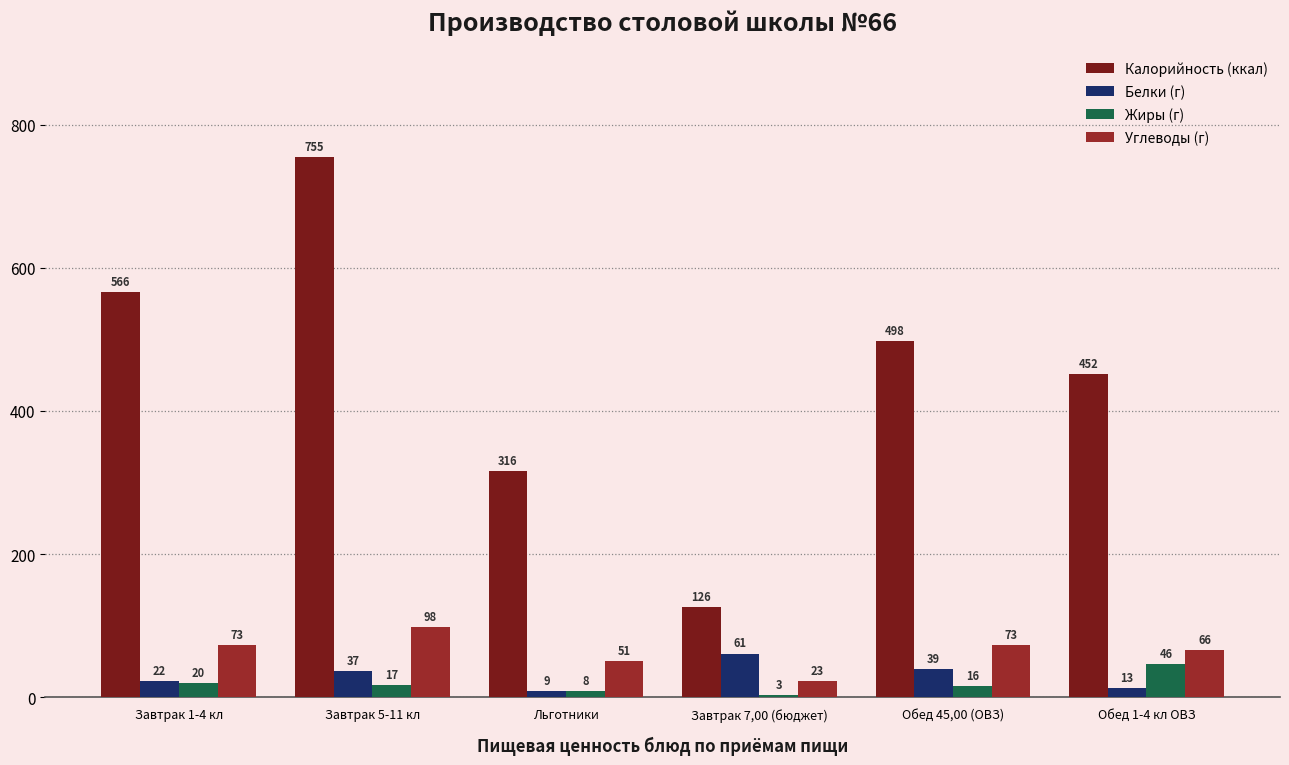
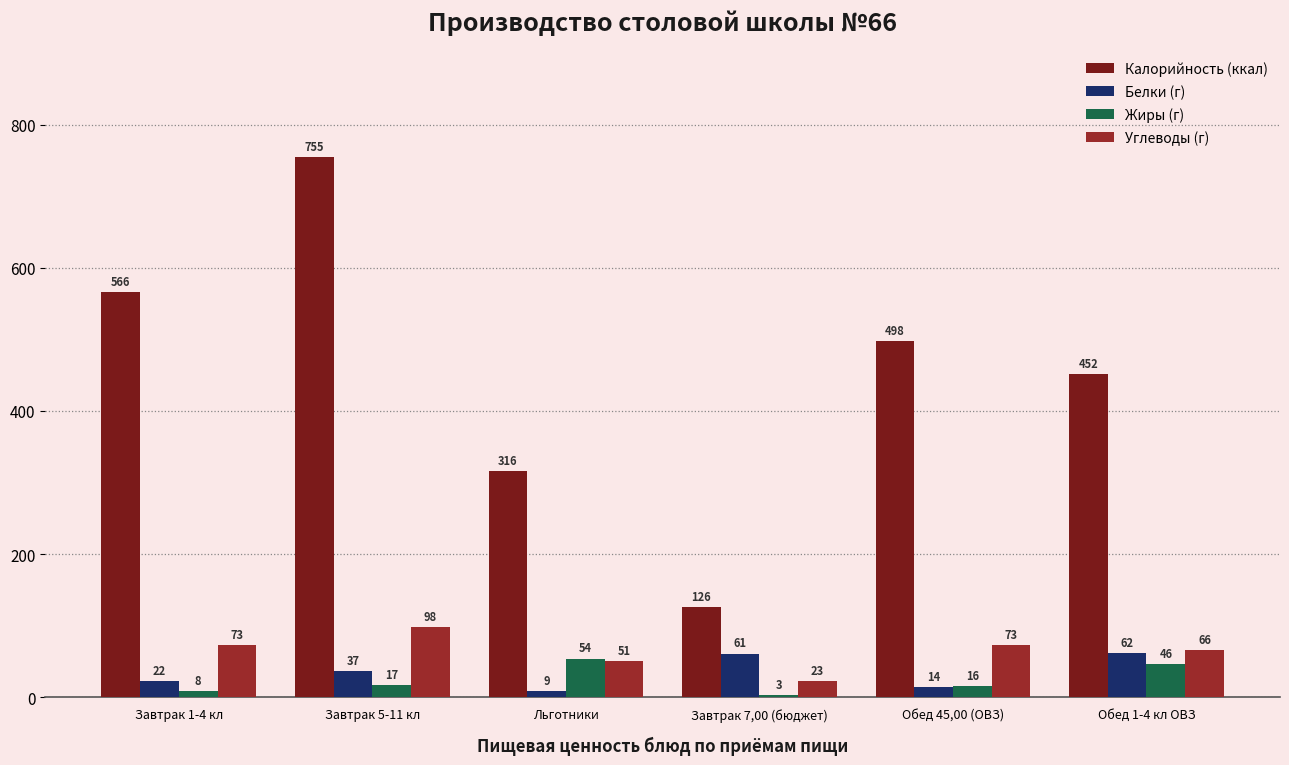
Жиры (г), Завтрак 1-4 кл: 20 -> 8
Жиры (г), Льготники: 8 -> 54
Белки (г), Обед 45,00 (ОВЗ): 39 -> 14
Белки (г), Обед 1-4 кл ОВЗ: 13 -> 62
